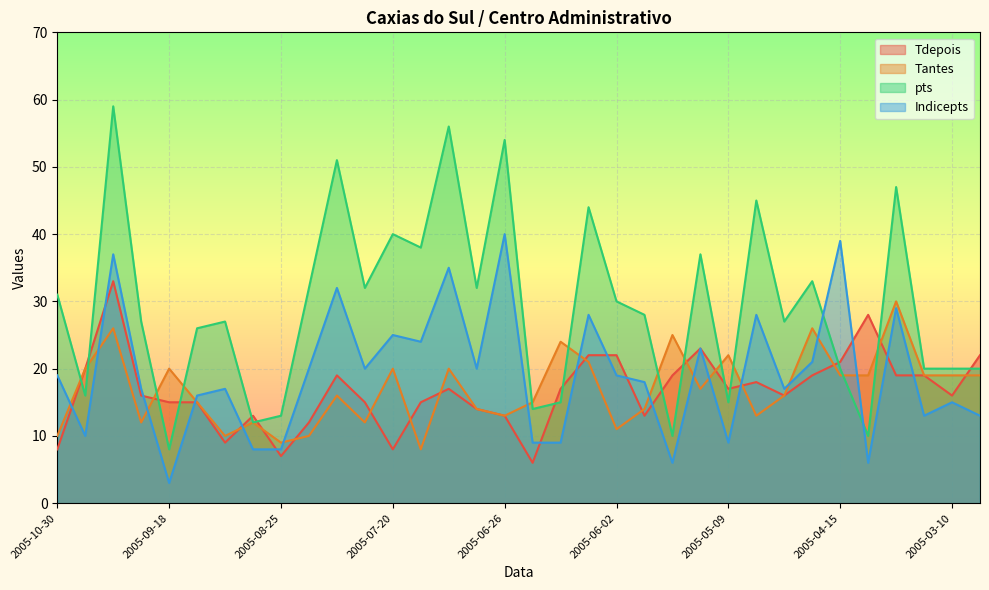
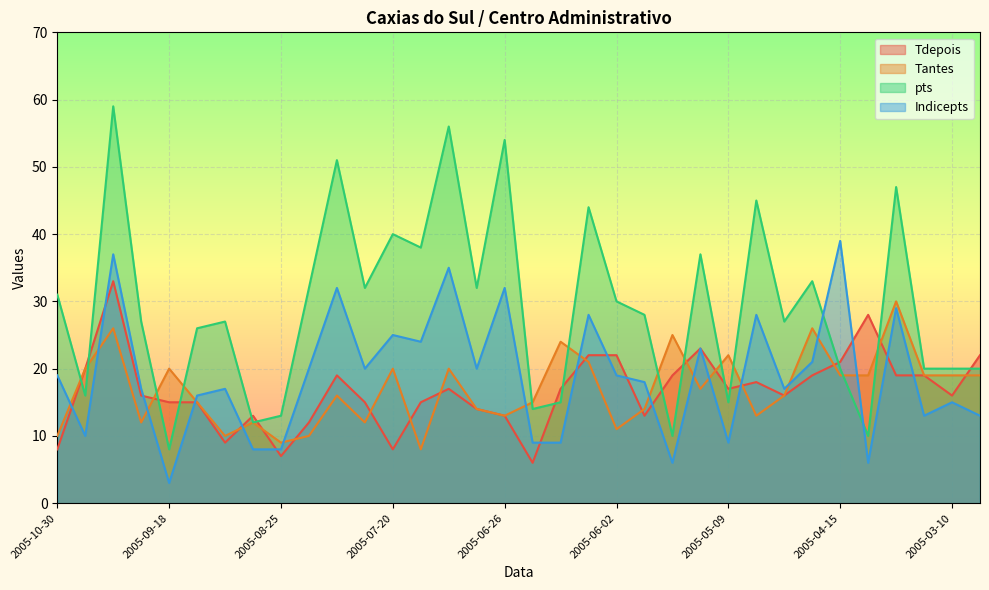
Indicepts, 2005-06-26: 40 -> 32
